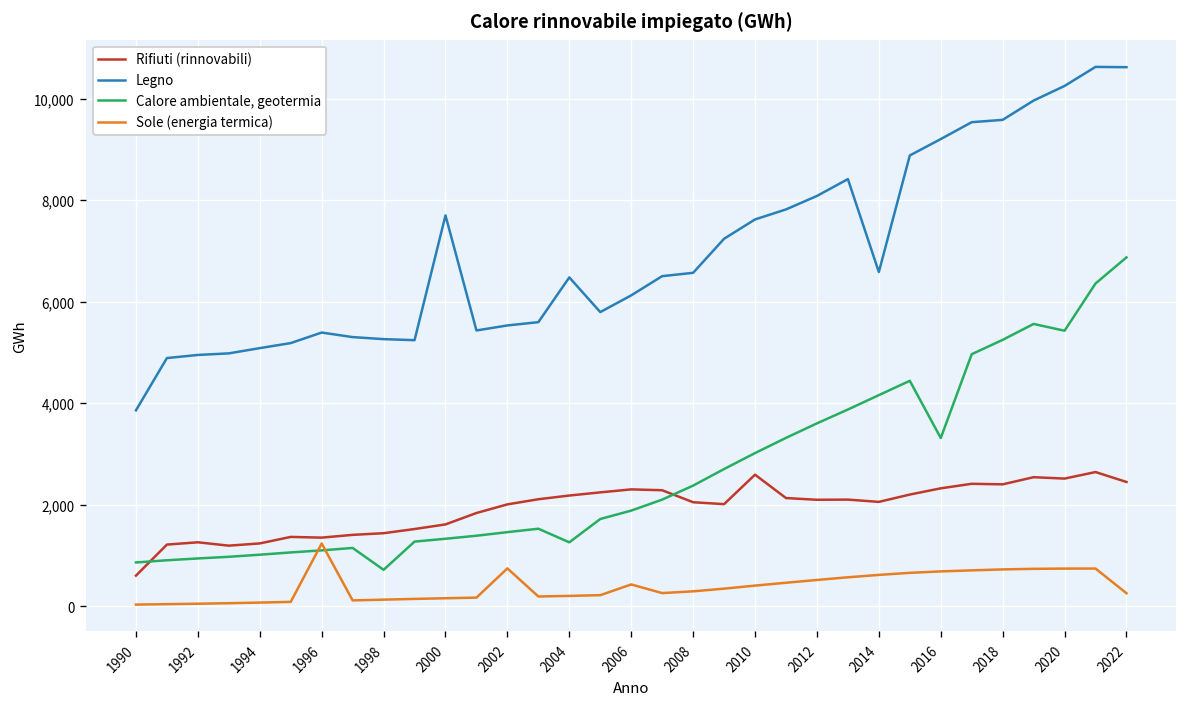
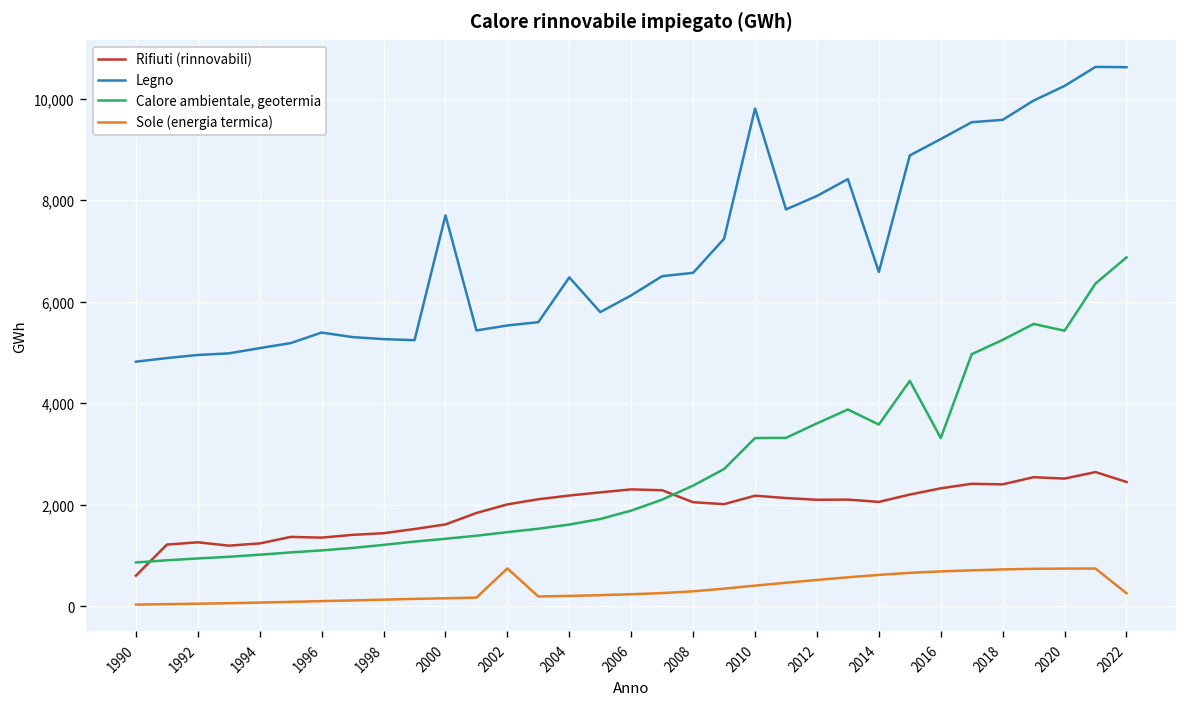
Legno, 1990: 3,900 -> 4,800
Sole (energia termica), 1996: 1,200 -> 100
Calore ambientale, geotermia, 1998: 700 -> 1,200
Calore ambientale, geotermia, 2004: 1,300 -> 1,600
Sole (energia termica), 2006: 400 -> 200
Rifiuti (rinnovabili), 2010: 2,600 -> 2,200
Legno, 2010: 7,600 -> 9,800
Calore ambientale, geotermia, 2010: 3,000 -> 3,300
Calore ambientale, geotermia, 2014: 4,200 -> 3,600
